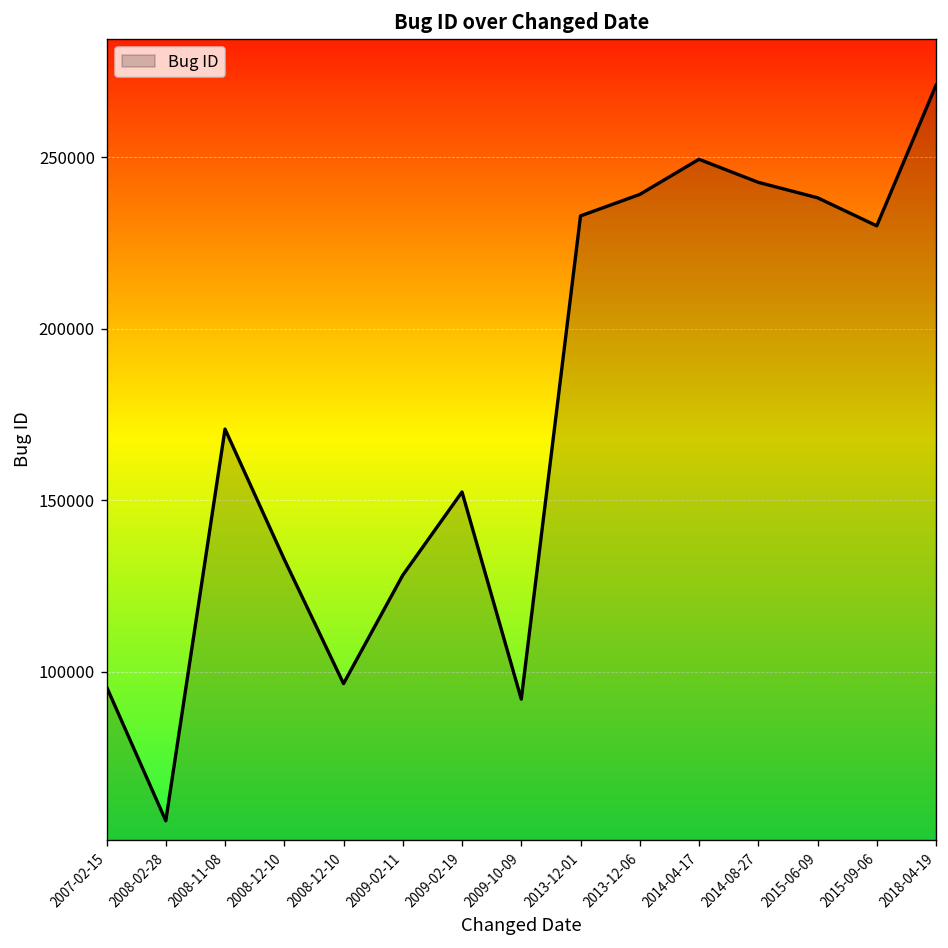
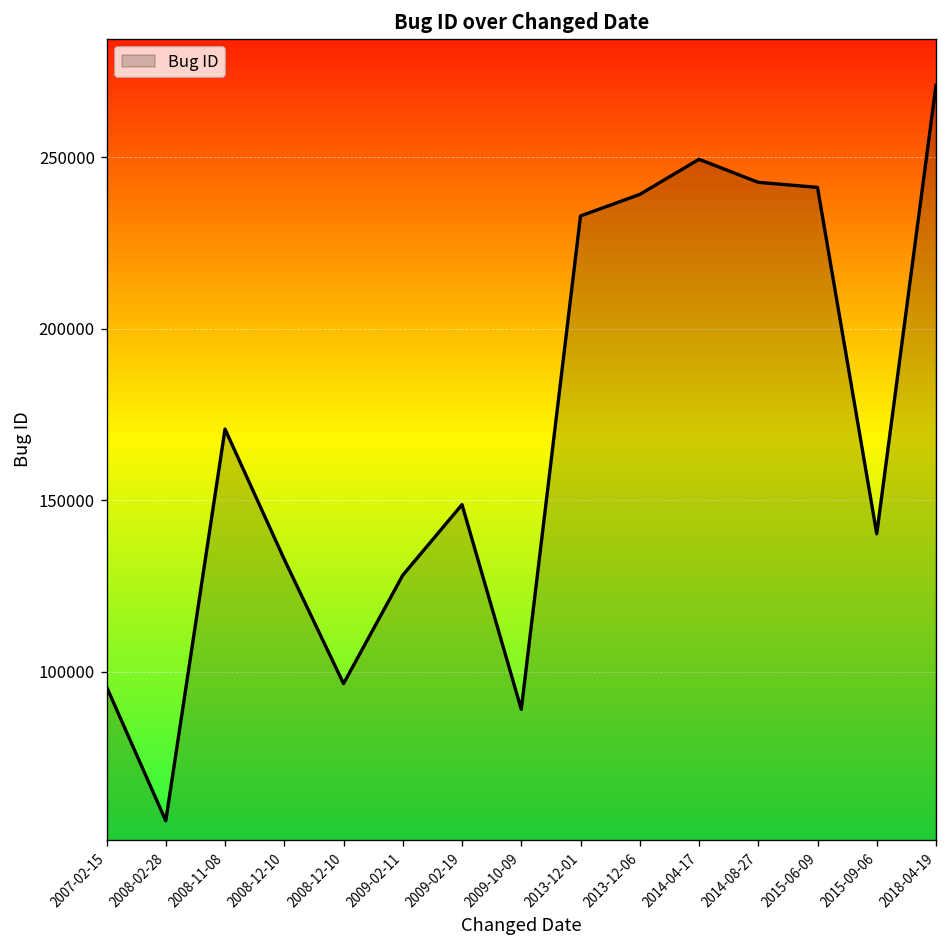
2009-02-19: 152000 -> 149000
2009-10-09: 92000 -> 89000
2015-06-09: 238000 -> 241000
2015-09-06: 230000 -> 140000
